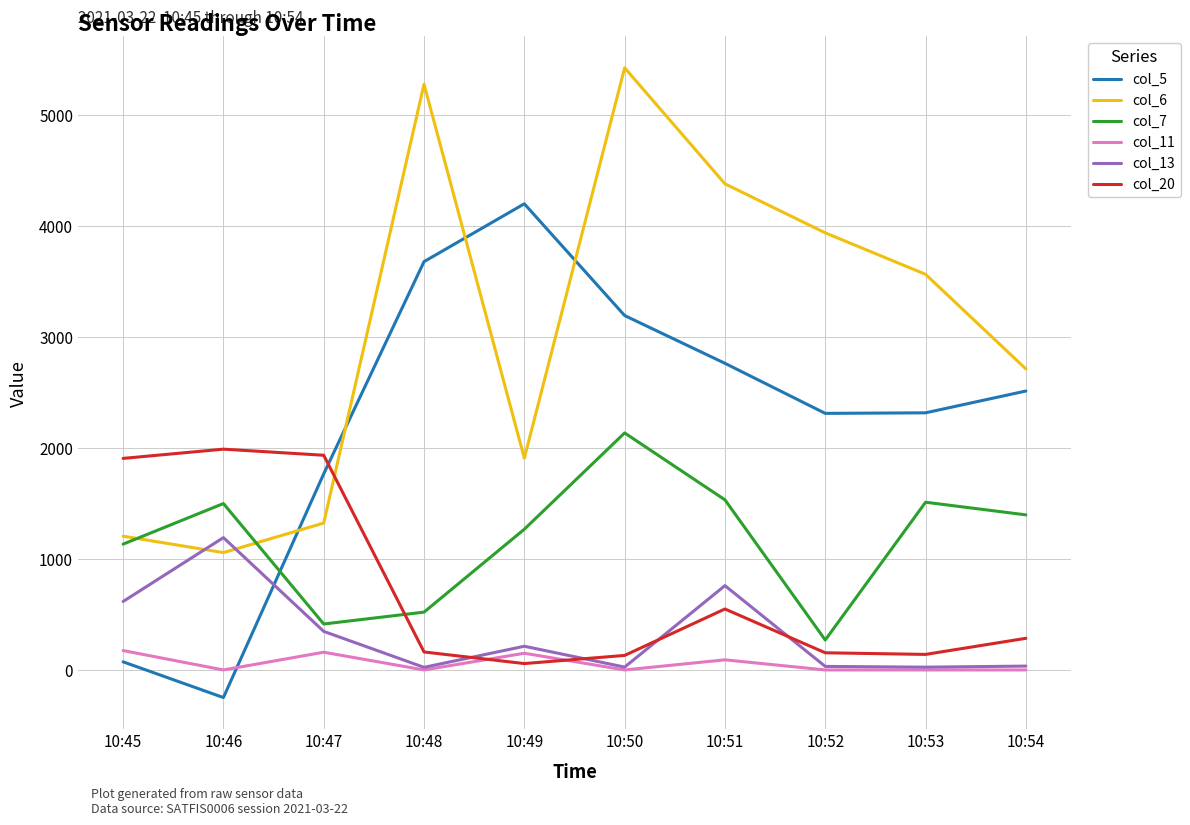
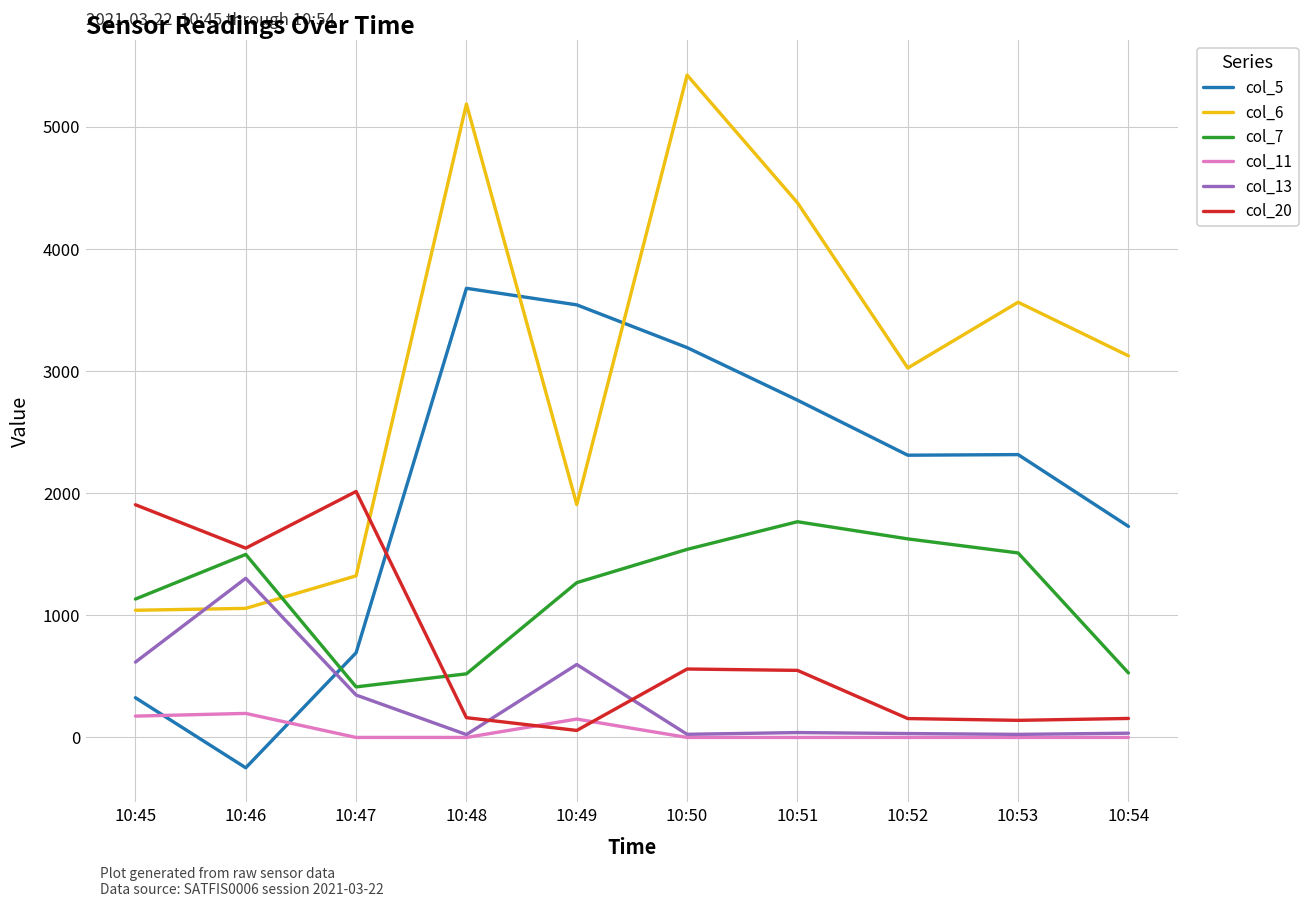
col_5, 10:45: 70 -> 330
col_6, 10:45: 1210 -> 1040
col_11, 10:46: 0 -> 200
col_13, 10:46: 1190 -> 1300
col_20, 10:46: 1990 -> 1550
col_5, 10:47: 1770 -> 690
col_11, 10:47: 160 -> 0
col_20, 10:47: 1930 -> 2010
col_6, 10:48: 5280 -> 5190
col_5, 10:49: 4200 -> 3540
col_13, 10:49: 210 -> 600
col_7, 10:50: 2140 -> 1540
col_20, 10:50: 130 -> 560
col_7, 10:51: 1530 -> 1770
col_11, 10:51: 90 -> 0
col_13, 10:51: 760 -> 40
col_6, 10:52: 3940 -> 3030
col_7, 10:52: 270 -> 1630
col_5, 10:54: 2510 -> 1730
col_6, 10:54: 2710 -> 3130
col_7, 10:54: 1400 -> 530
col_20, 10:54: 290 -> 160
